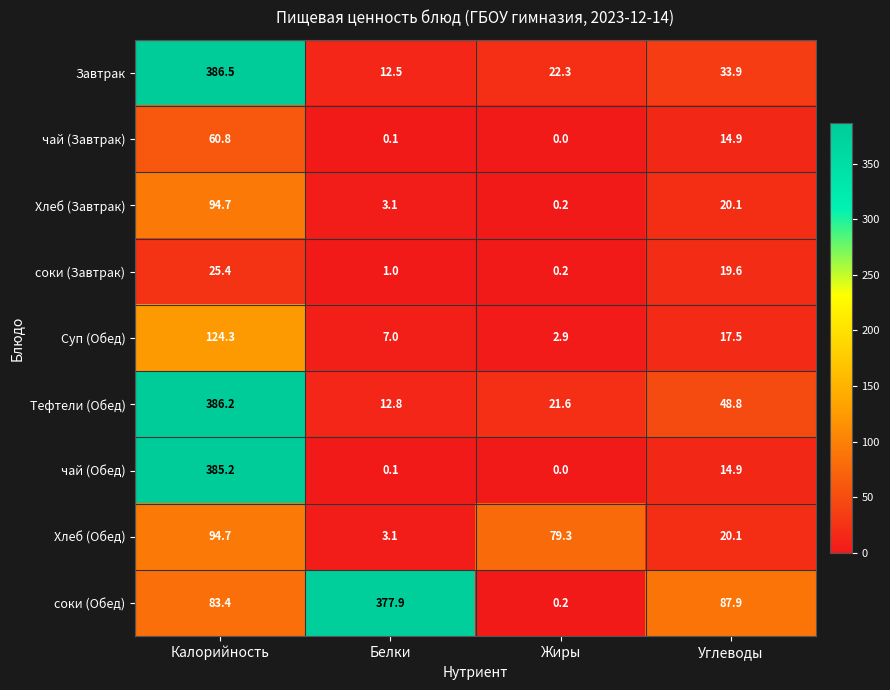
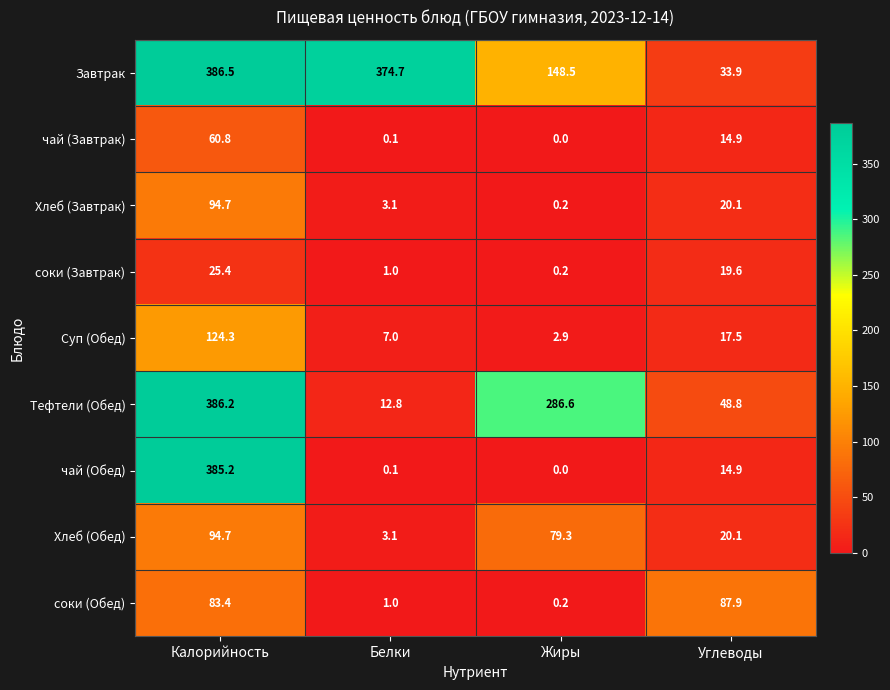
Завтрак, Белки: 12.5 -> 374.7
Завтрак, Жиры: 22.3 -> 148.5
Тефтели (Обед), Жиры: 21.6 -> 286.6
соки (Обед), Белки: 377.9 -> 1.0
